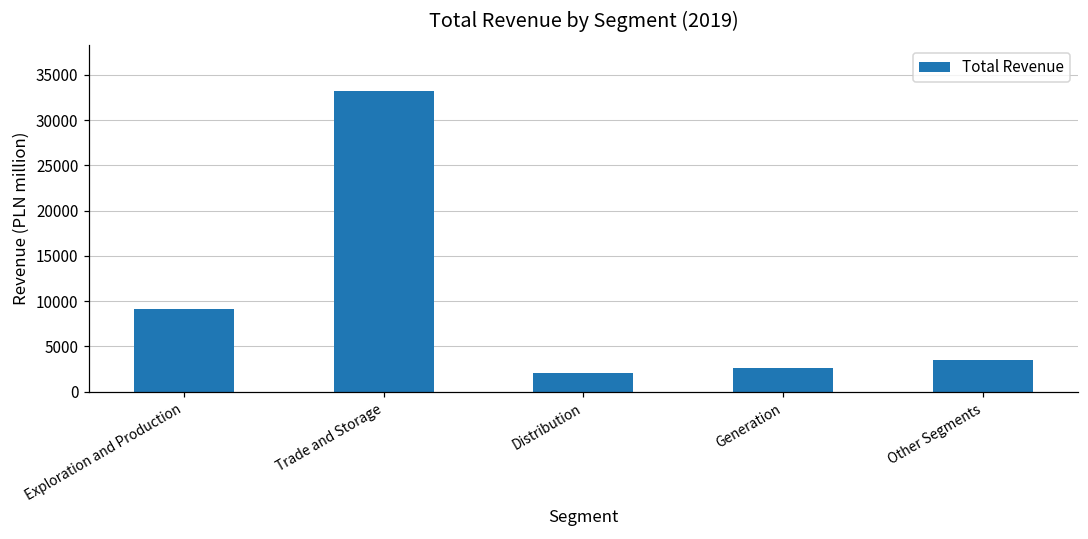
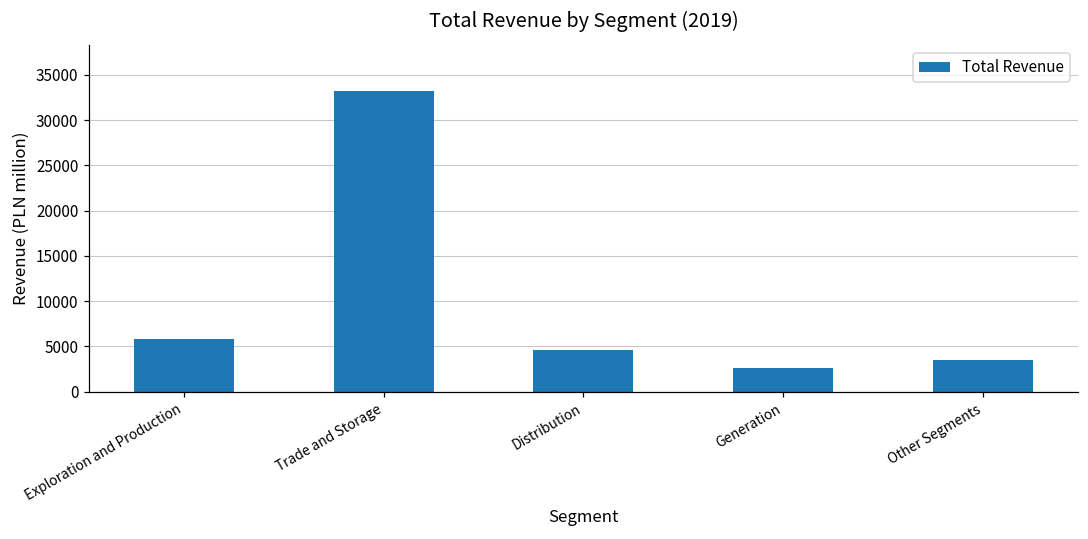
Exploration and Production: 9000 -> 6000
Distribution: 2000 -> 5000
